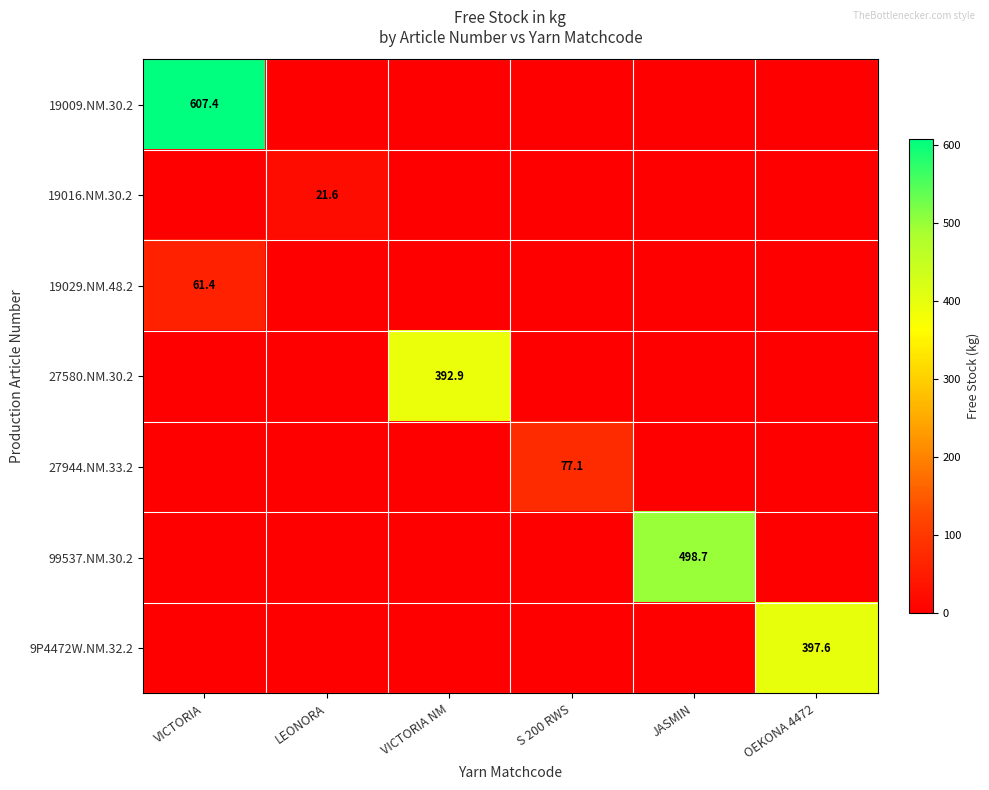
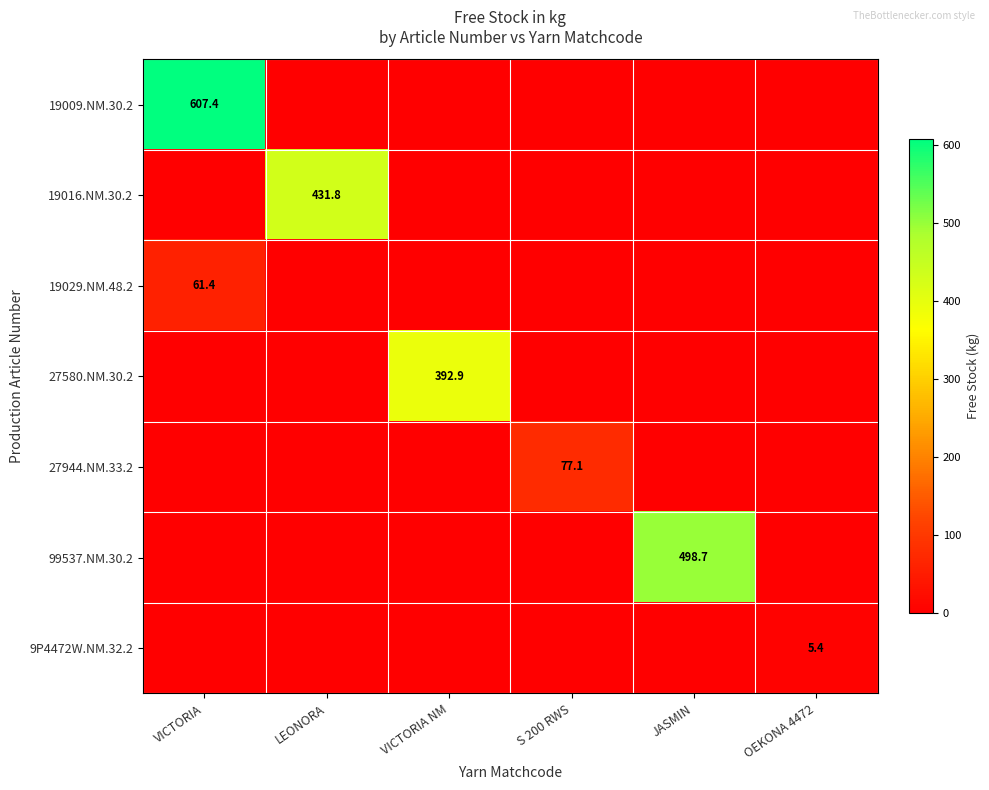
19016.NM.30.2, LEONORA: 21.6 -> 431.8
9P4472W.NM.32.2, OEKONA 4472: 397.6 -> 5.4
